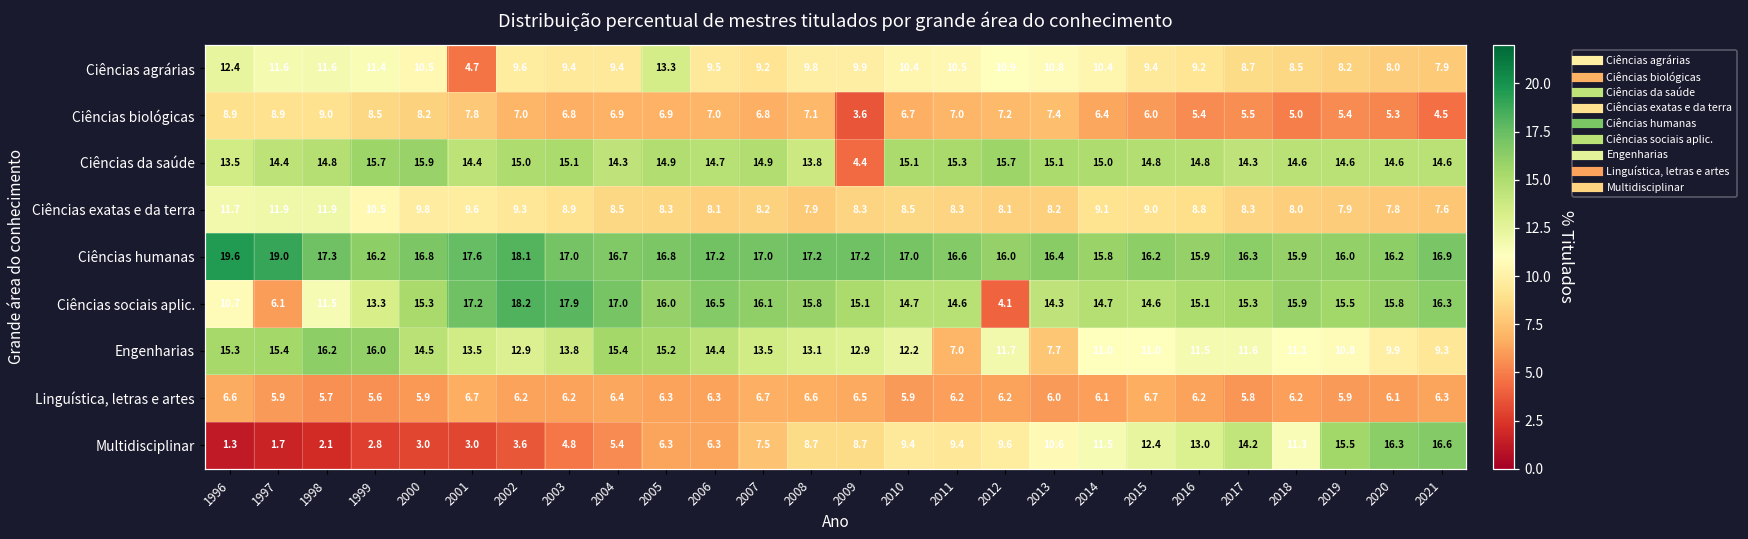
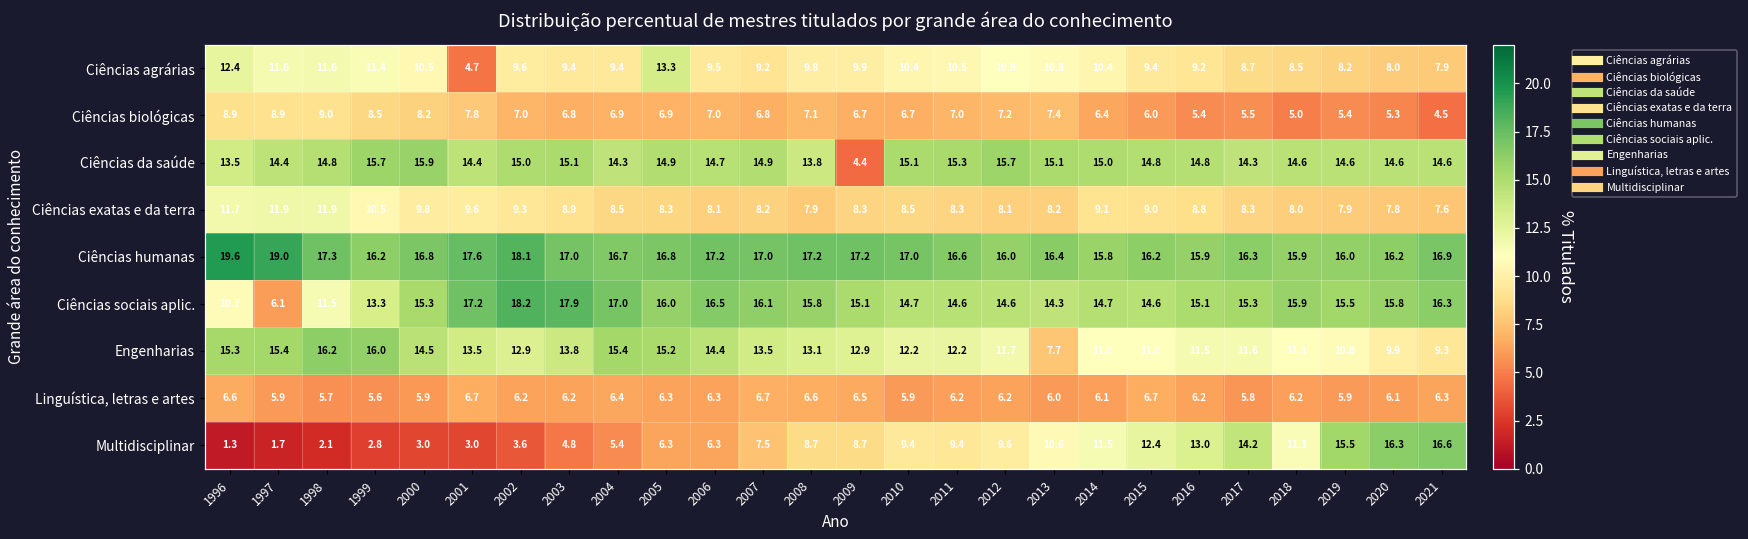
Ciências biológicas, 2009: 3.6 -> 6.7
Ciências sociais aplic., 2012: 4.1 -> 14.6
Engenharias, 2011: 7.0 -> 12.2
